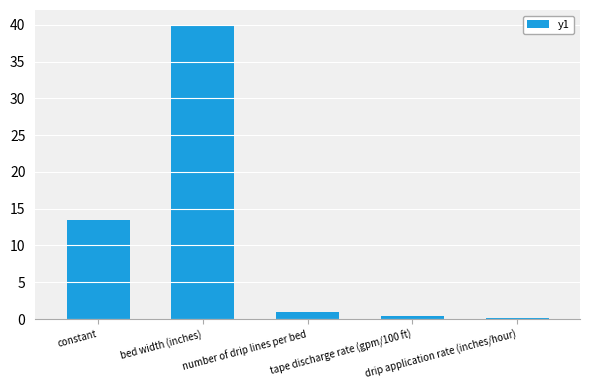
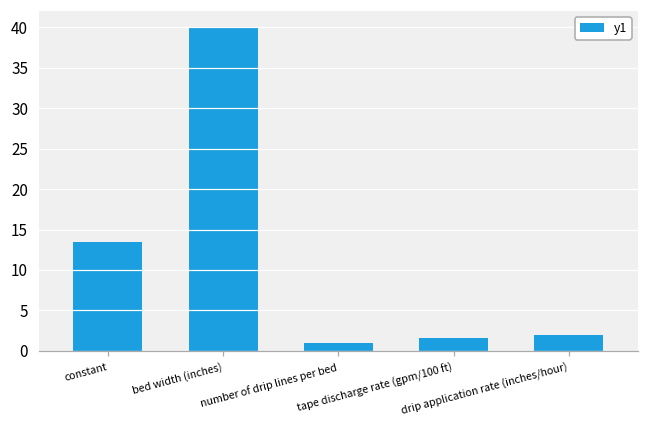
tape discharge rate (gpm/100 ft): 0 -> 2
drip application rate (inches/hour): 0 -> 2
